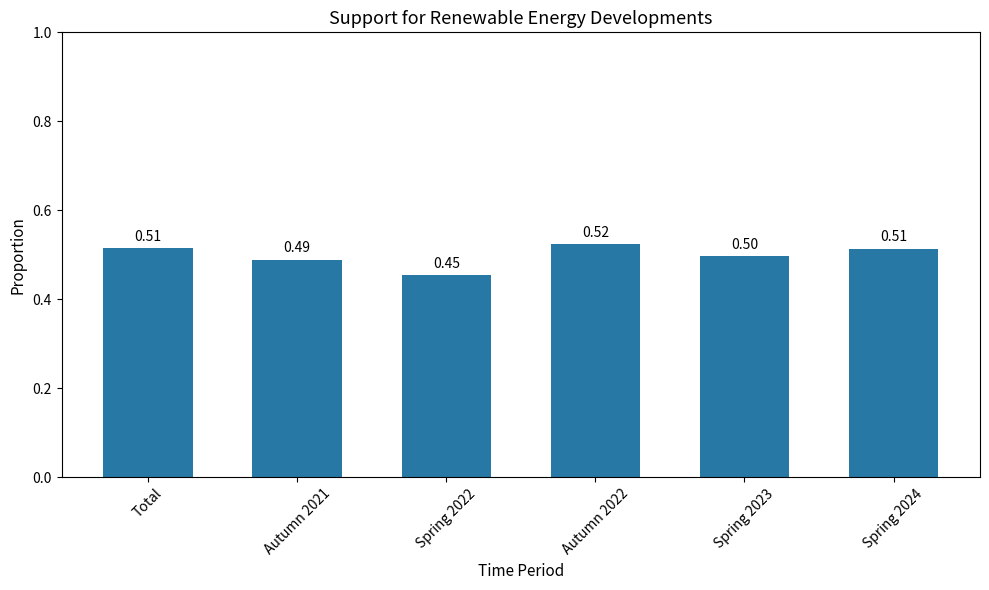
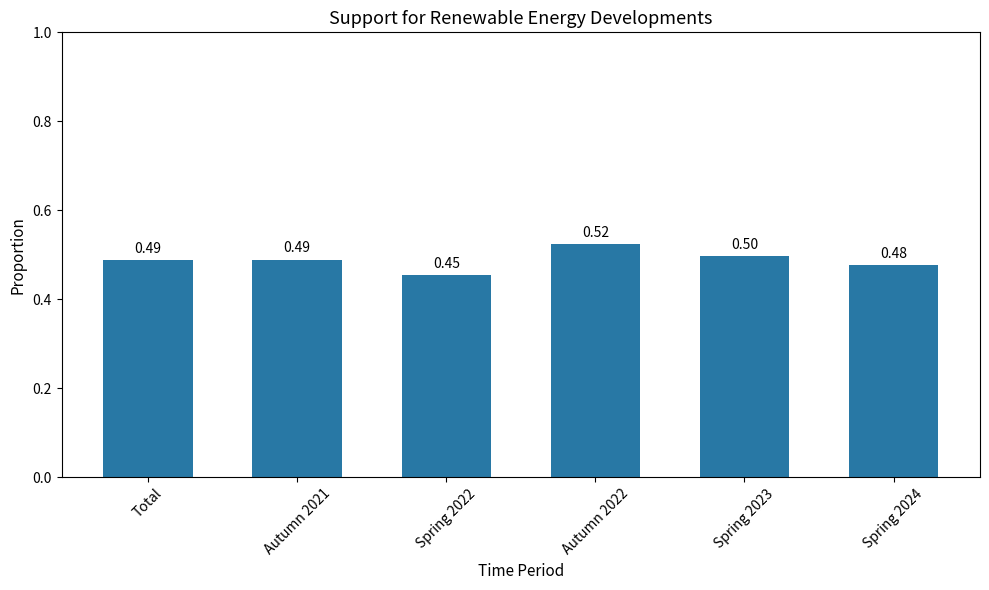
Total: 0.51 -> 0.49
Spring 2024: 0.51 -> 0.48
